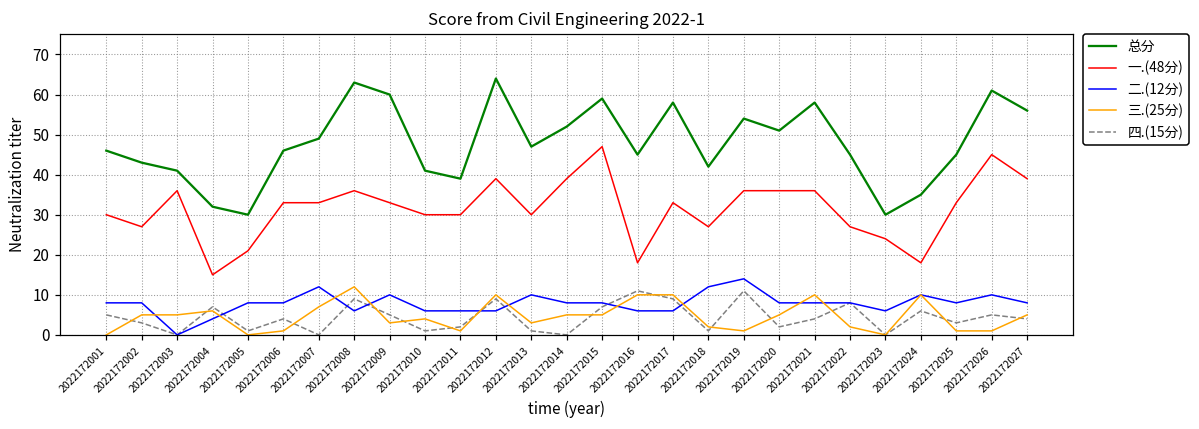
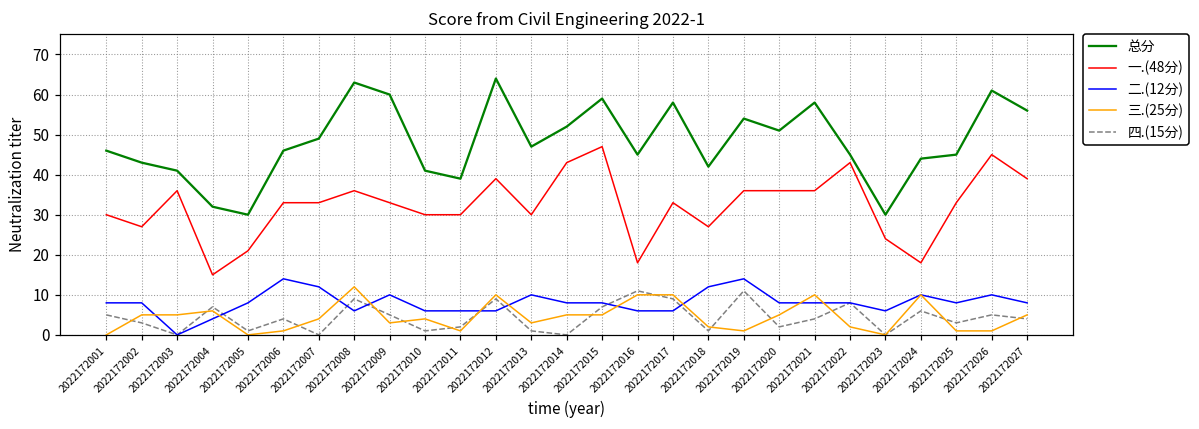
二.(12分), 2022172006: 8 -> 14
三.(25分), 2022172007: 7 -> 4
一.(48分), 2022172014: 39 -> 43
一.(48分), 2022172022: 27 -> 43
总分, 2022172024: 35 -> 44
